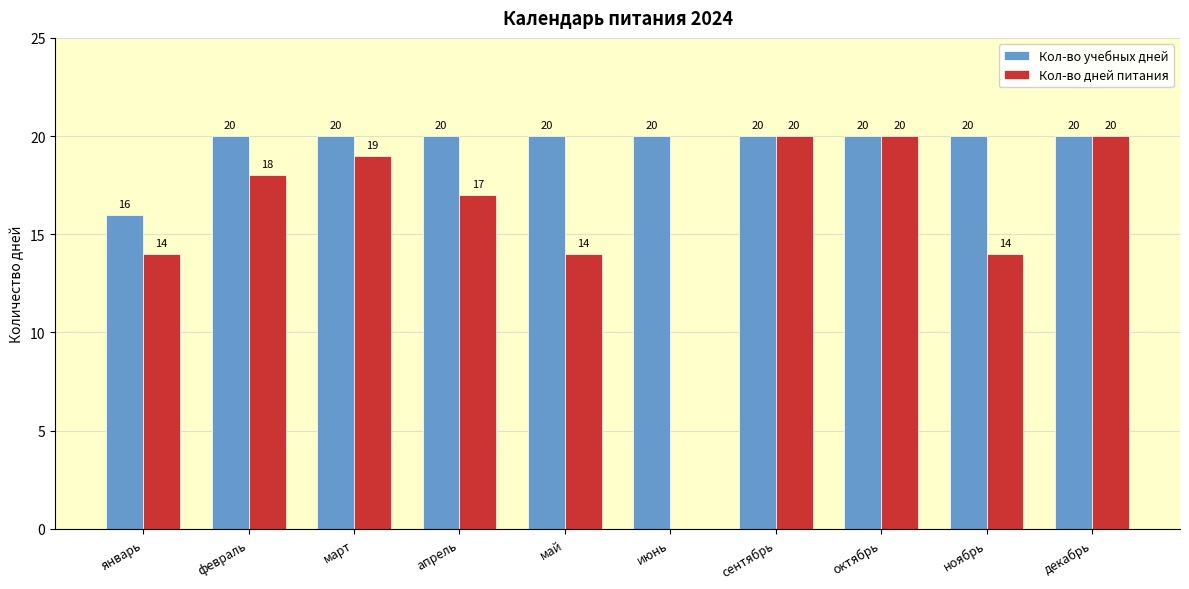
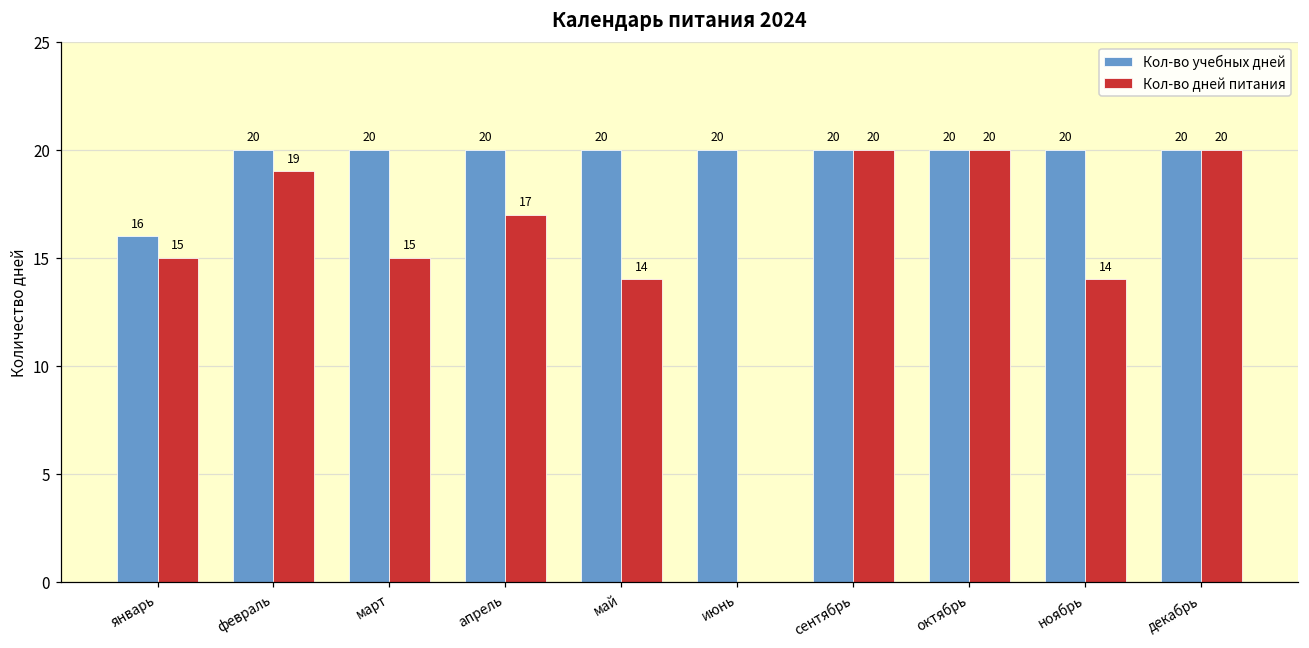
Кол-во дней питания, январь: 14 -> 15
Кол-во дней питания, февраль: 18 -> 19
Кол-во дней питания, март: 19 -> 15
